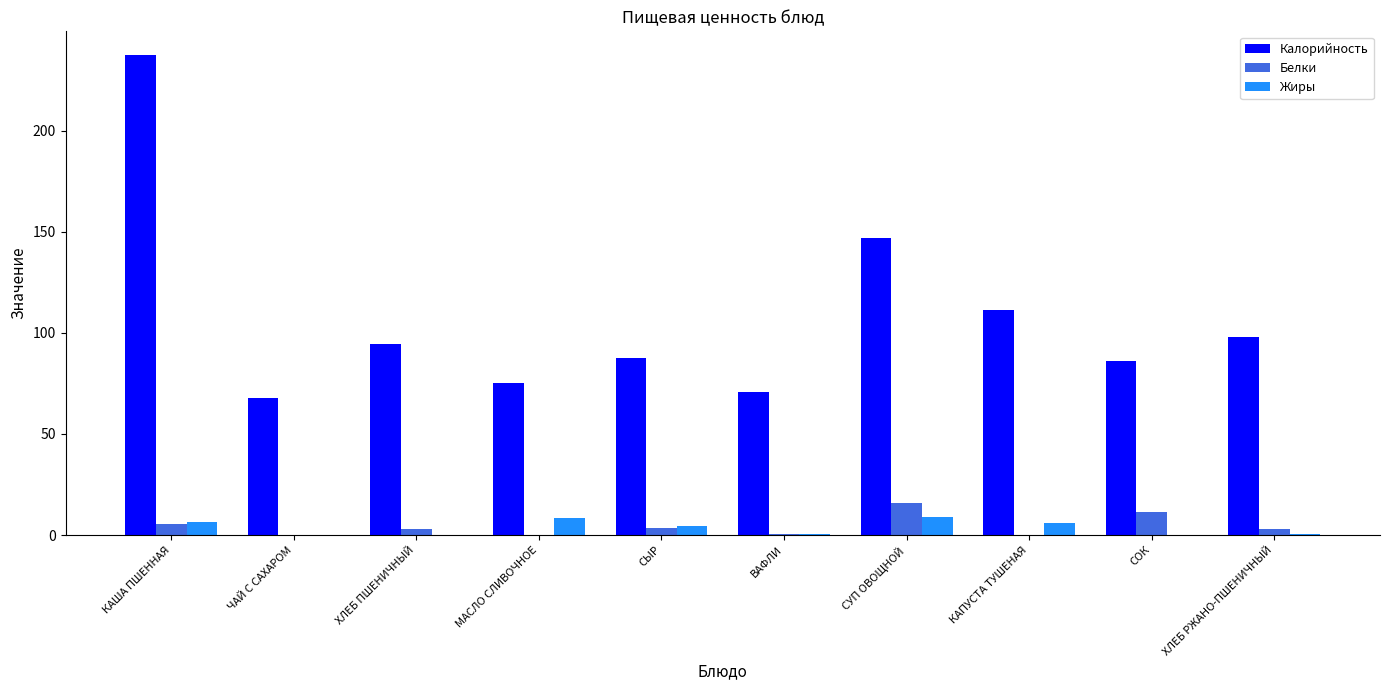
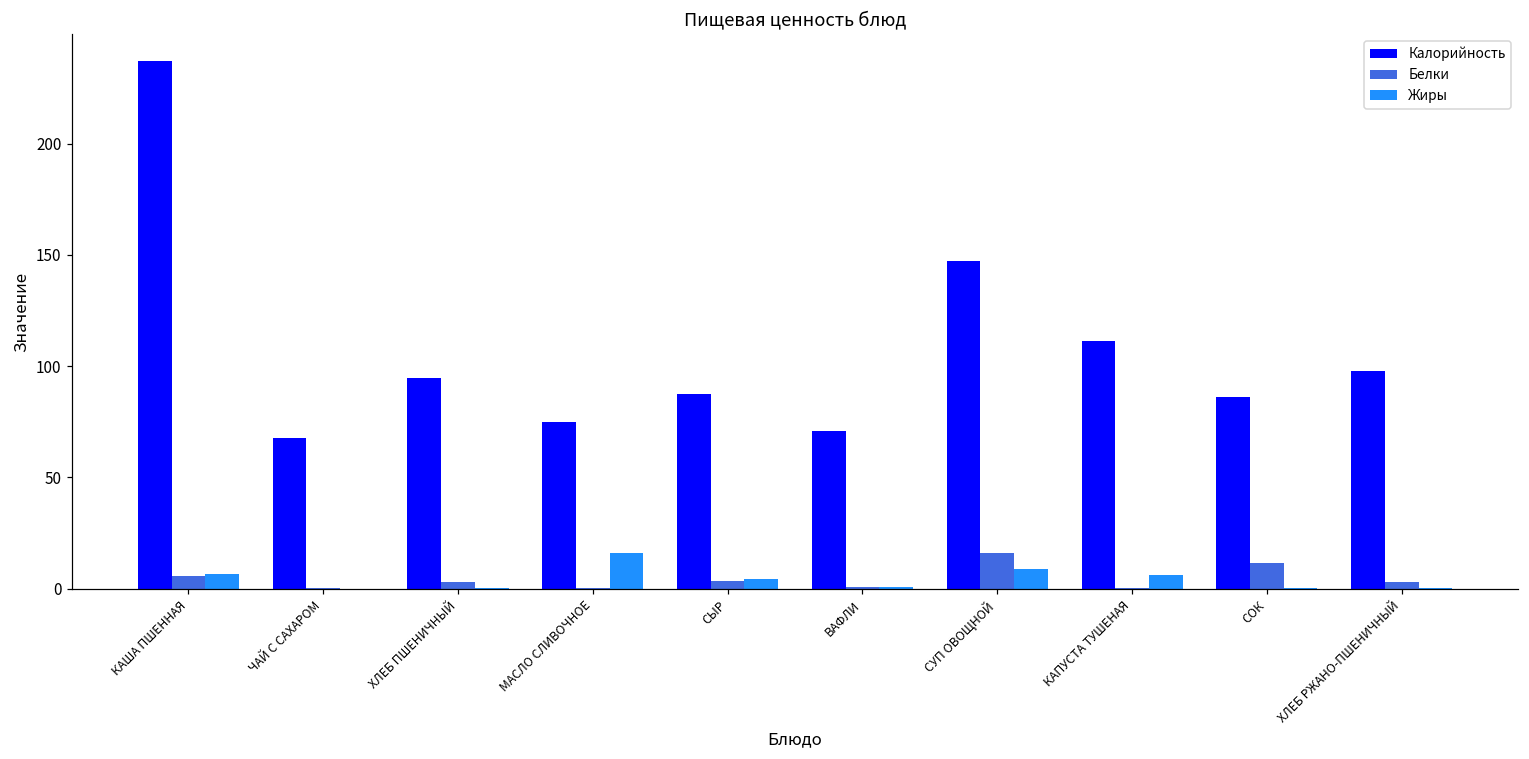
Жиры, МАСЛО СЛИВОЧНОЕ: 8 -> 16
